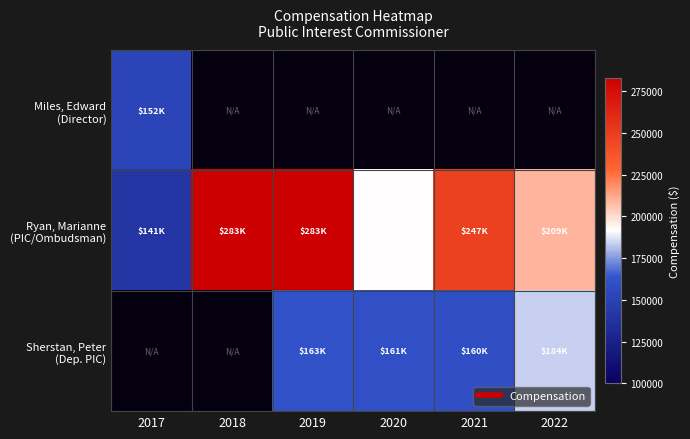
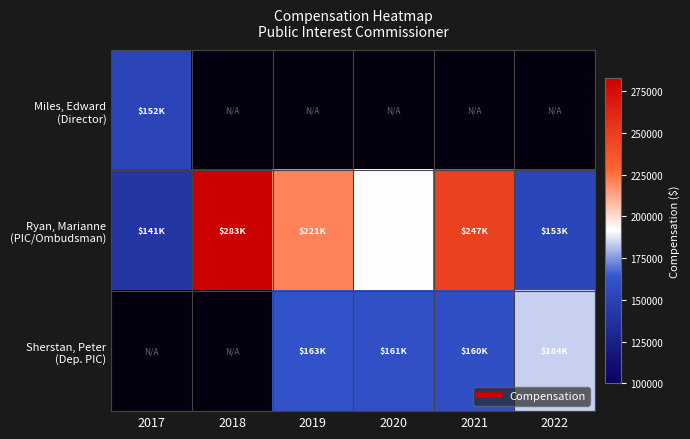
Ryan, Marianne (PIC/Ombudsman), 2019: $283K -> $221K
Ryan, Marianne (PIC/Ombudsman), 2022: $209K -> $153K
